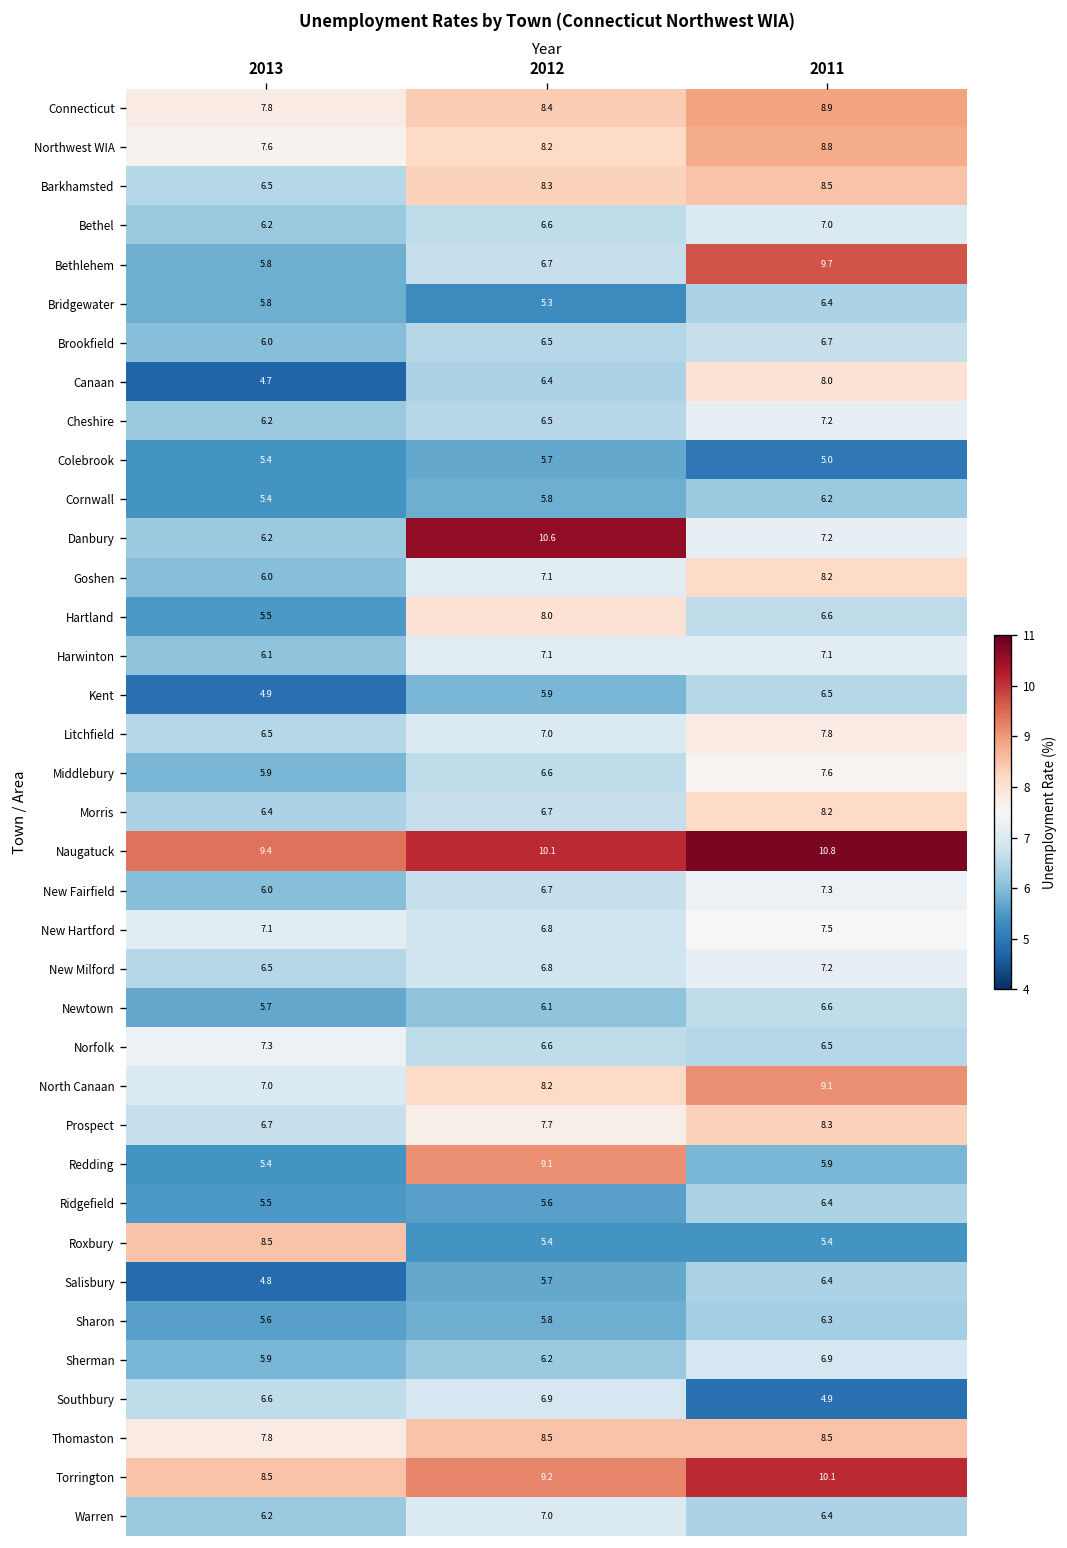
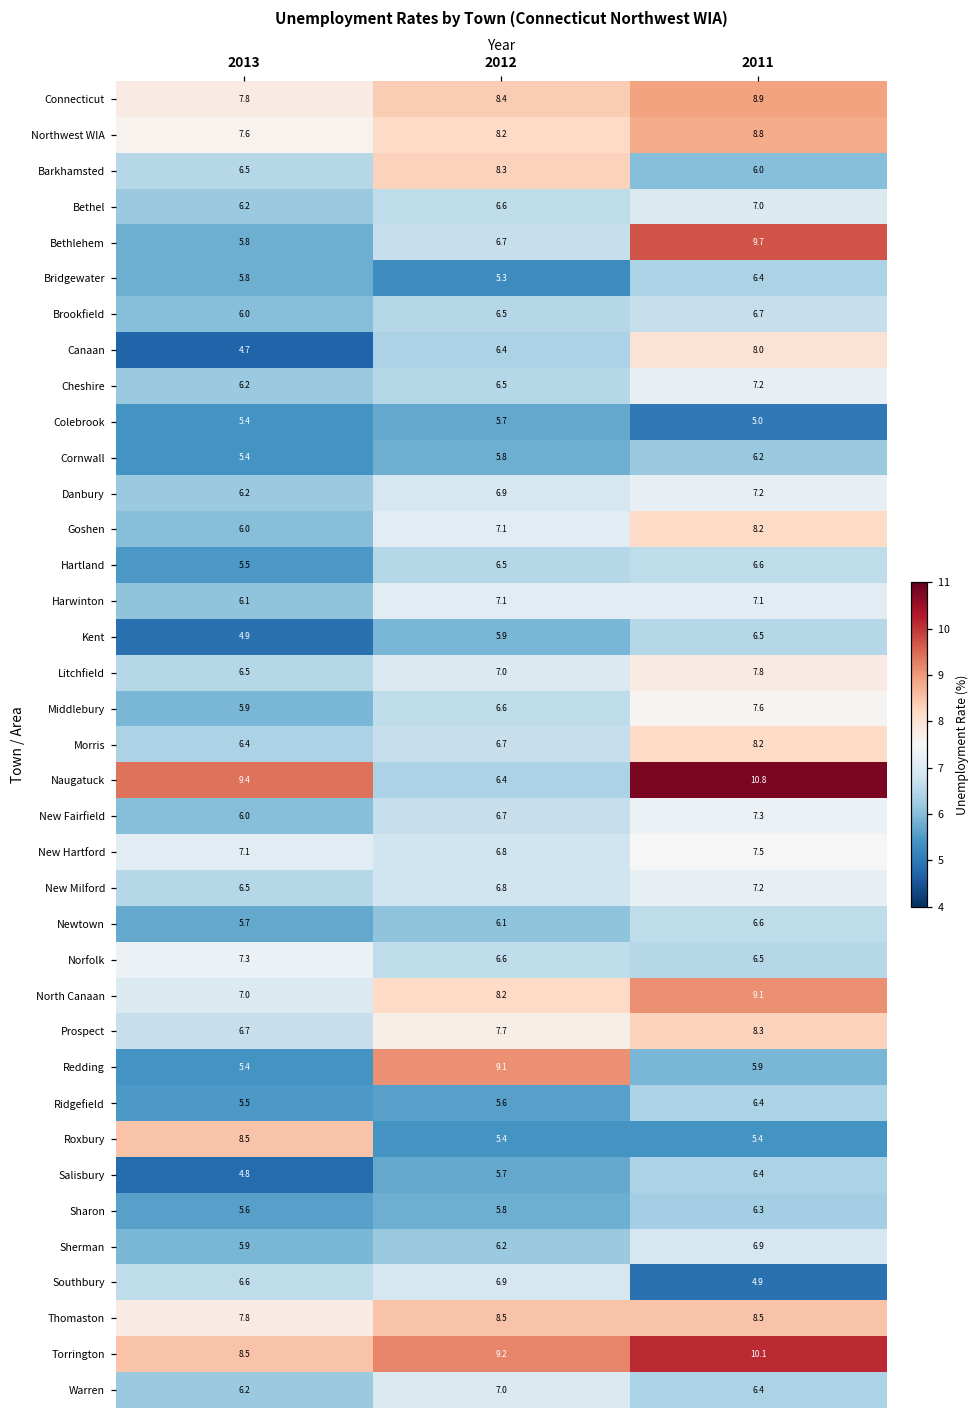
Barkhamsted, 2011: 8.5 -> 6.0
Danbury, 2012: 10.6 -> 6.9
Hartland, 2012: 8.0 -> 6.5
Naugatuck, 2012: 10.1 -> 6.4
